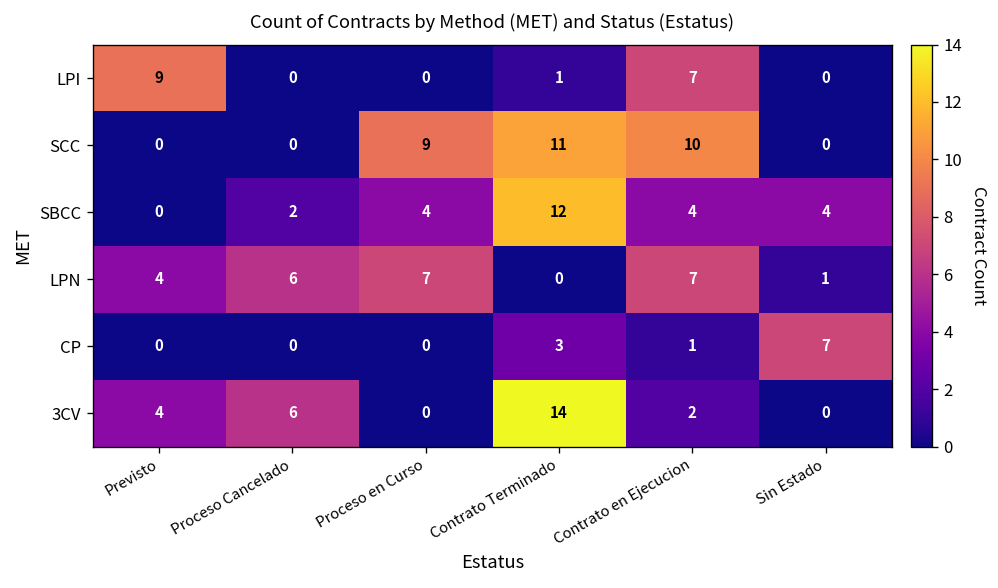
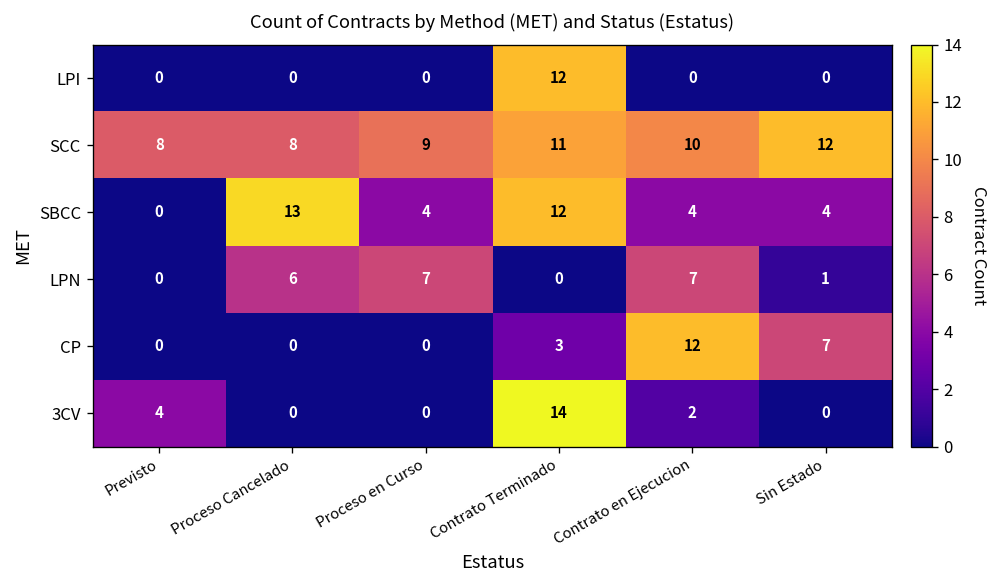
LPI, Previsto: 9 -> 0
LPI, Contrato Terminado: 1 -> 12
LPI, Contrato en Ejecucion: 7 -> 0
SCC, Previsto: 0 -> 8
SCC, Proceso Cancelado: 0 -> 8
SCC, Sin Estado: 0 -> 12
SBCC, Proceso Cancelado: 2 -> 13
LPN, Previsto: 4 -> 0
CP, Contrato en Ejecucion: 1 -> 12
3CV, Proceso Cancelado: 6 -> 0
